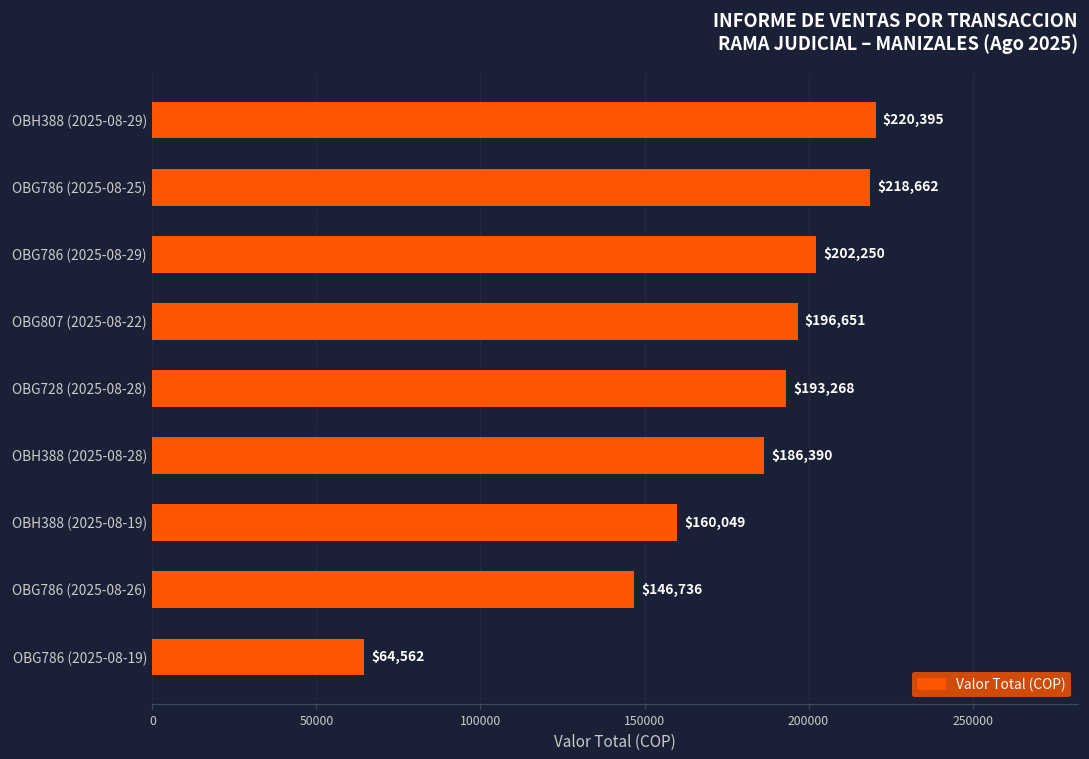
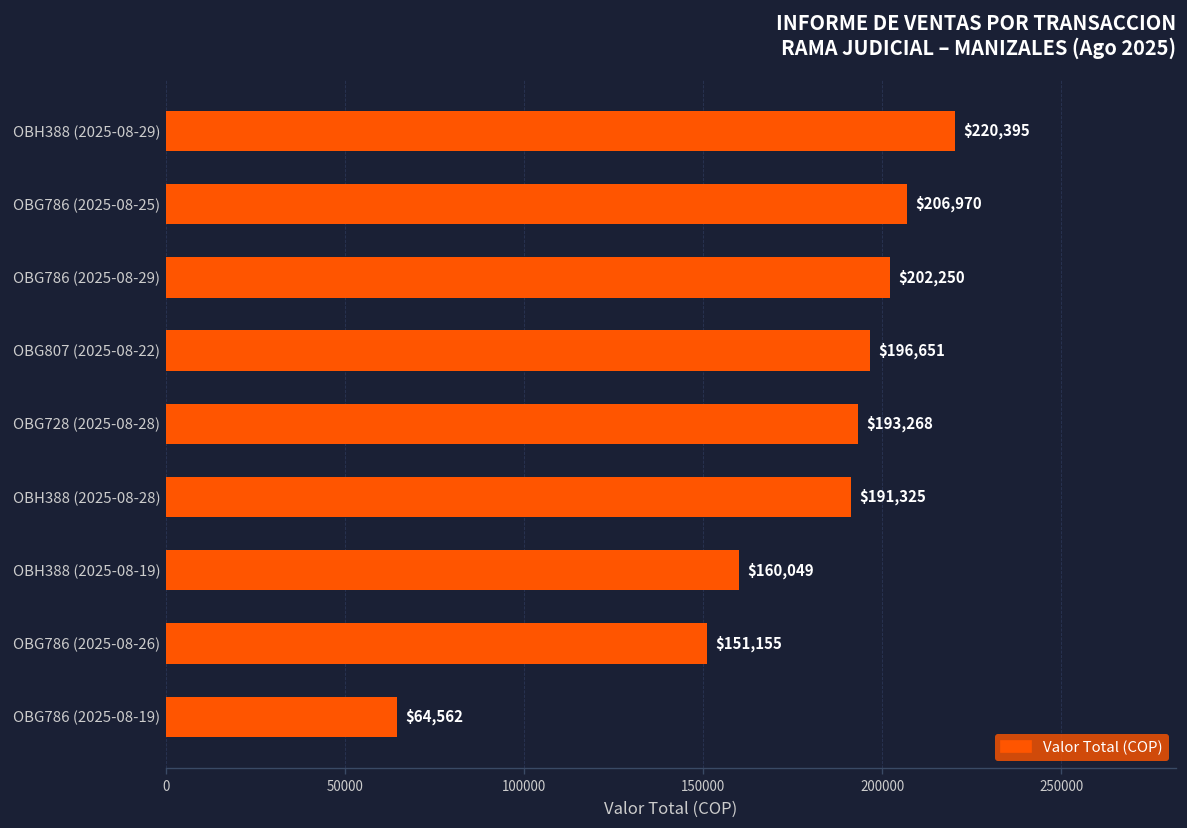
OBG786 (2025-08-25): $218,662 -> $206,970
OBH388 (2025-08-28): $186,390 -> $191,325
OBG786 (2025-08-26): $146,736 -> $151,155
